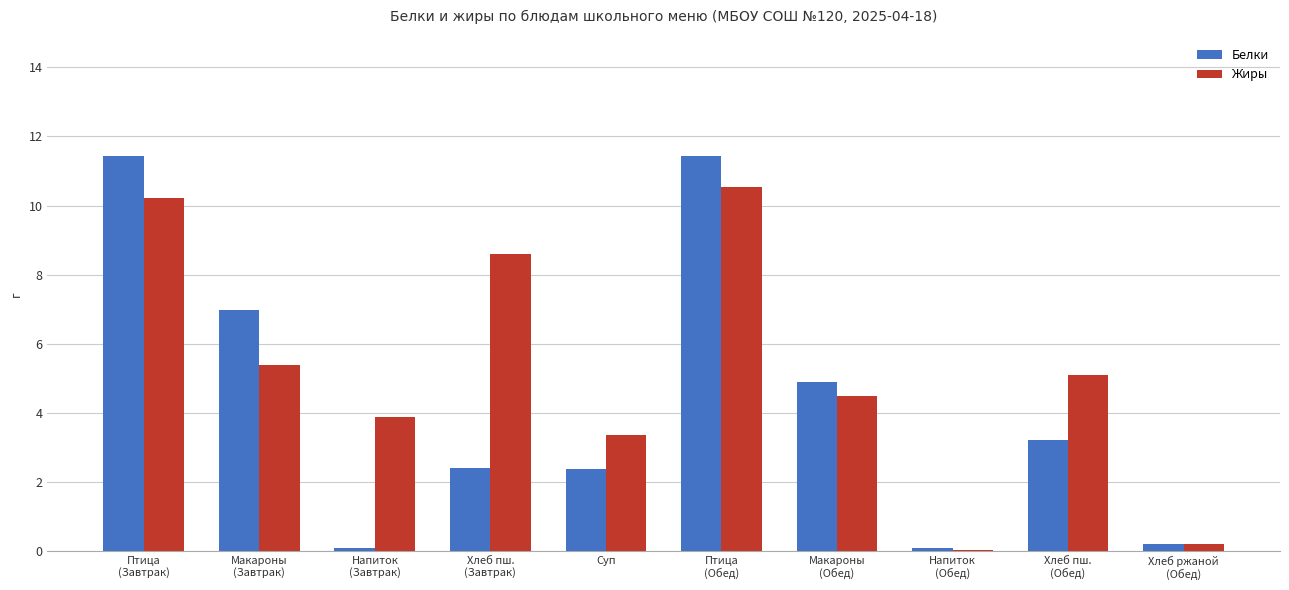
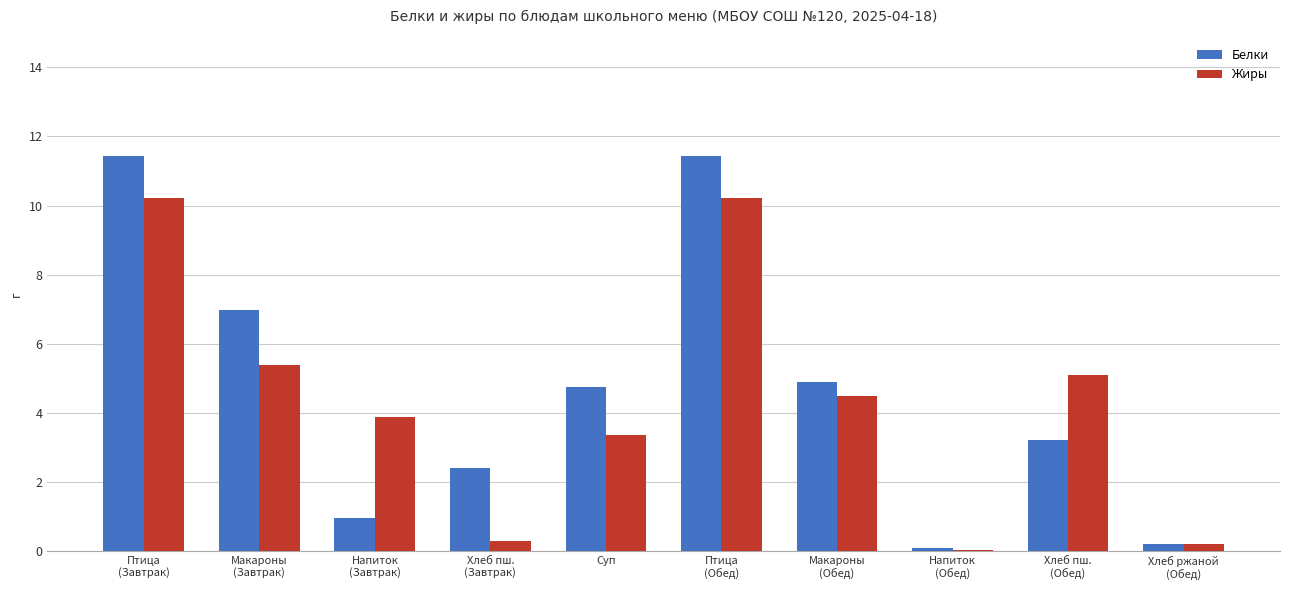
Белки, Напиток (Завтрак): 0.1 -> 0.9
Жиры, Хлеб пш. (Завтрак): 8.6 -> 0.3
Белки, Суп: 2.4 -> 4.8
Жиры, Птица (Обед): 10.6 -> 10.2
